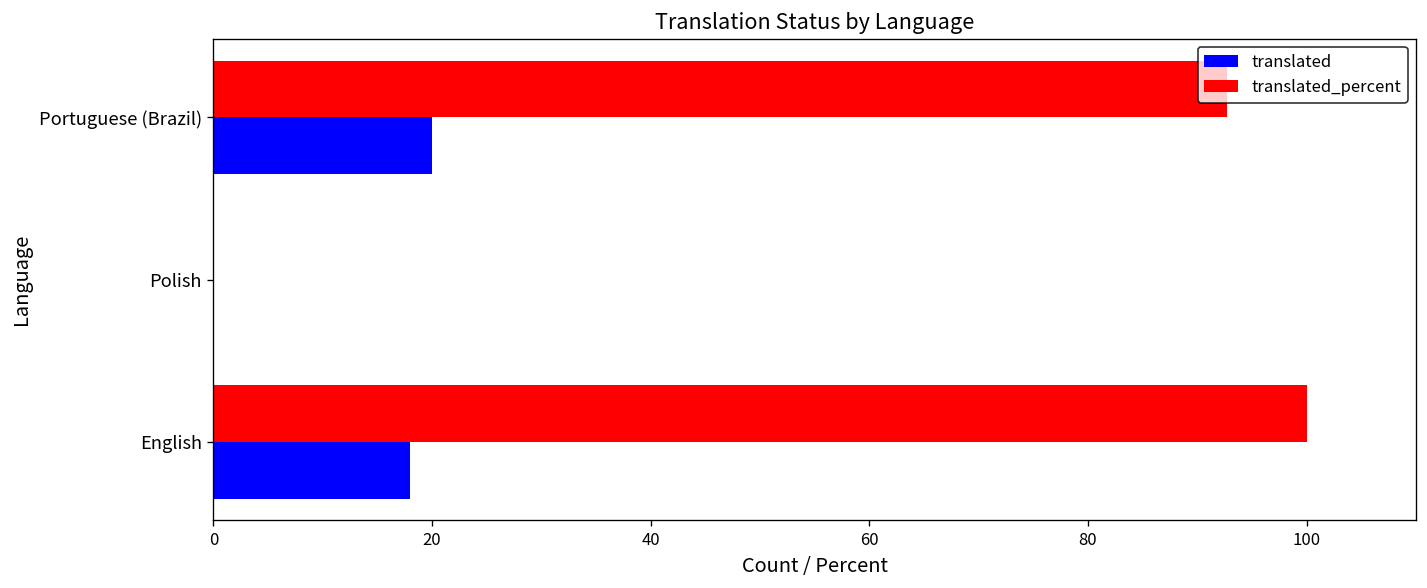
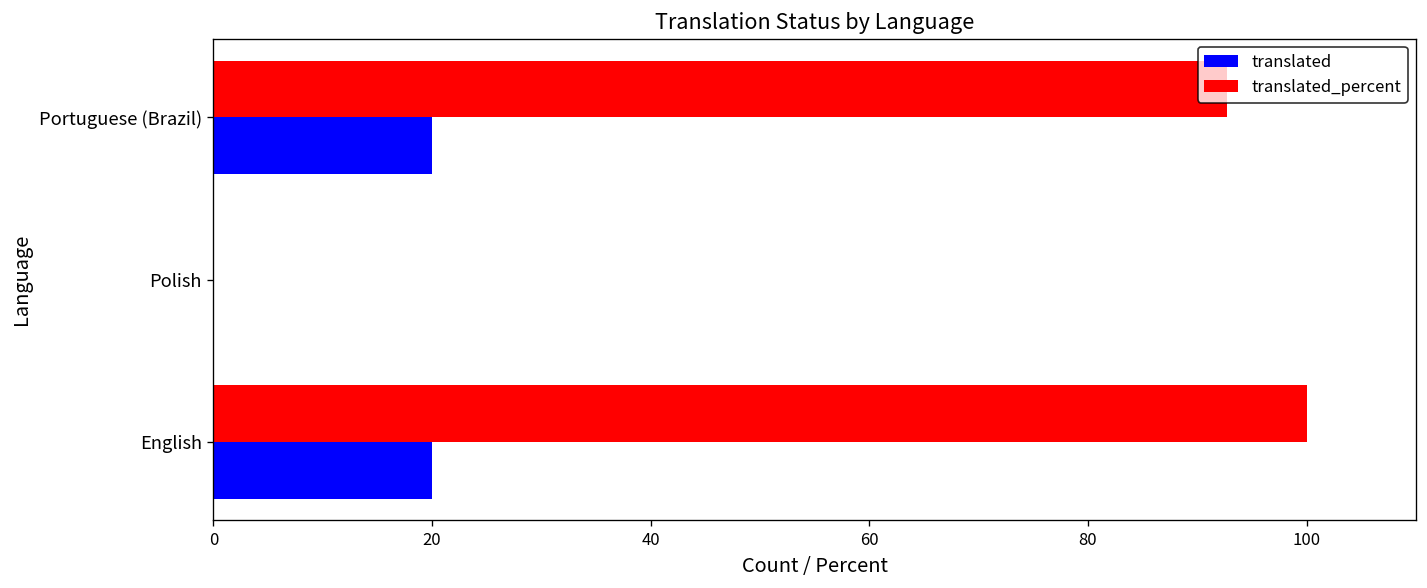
translated, English: 18 -> 20
